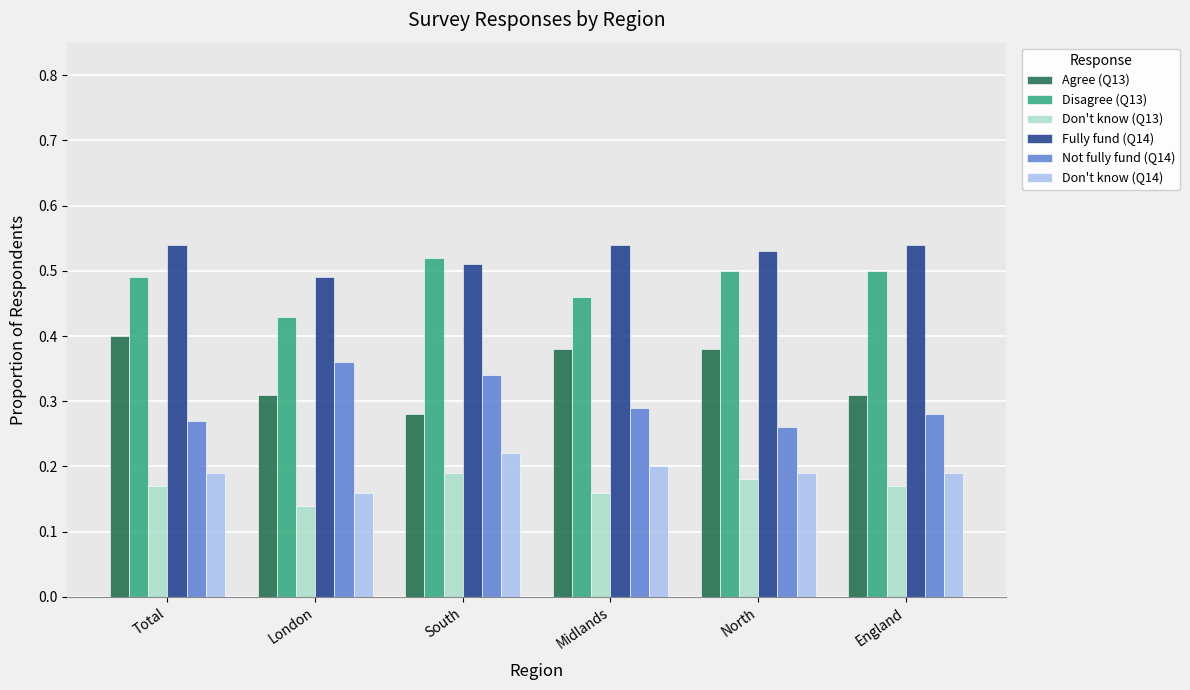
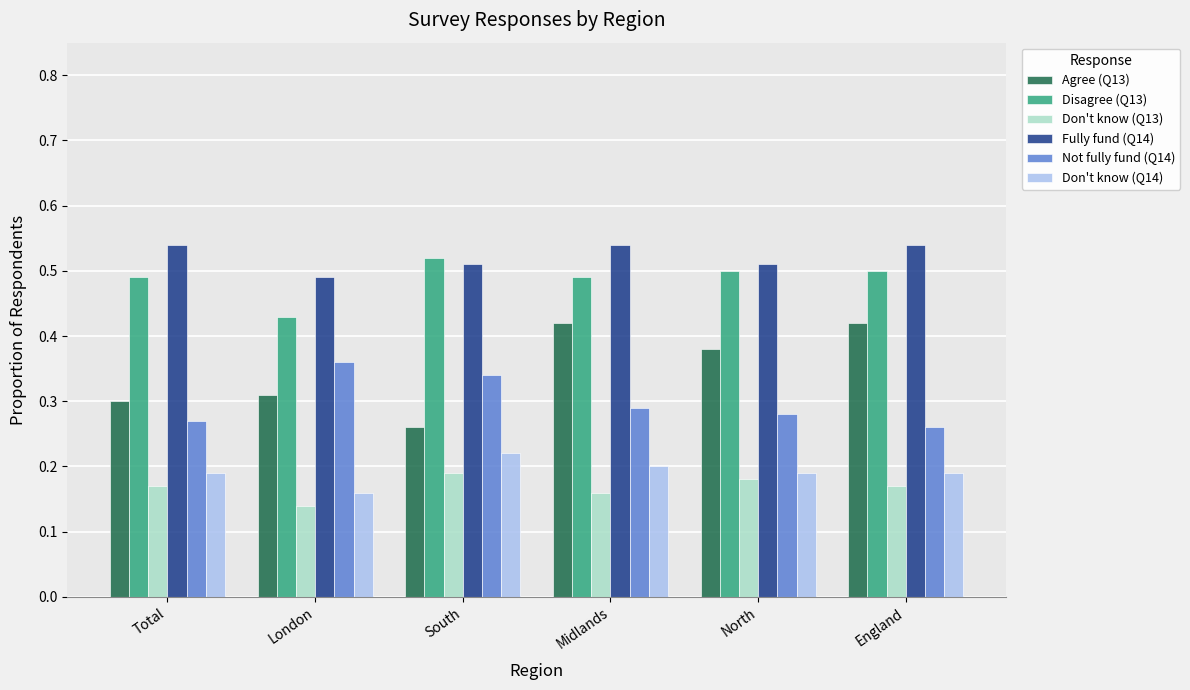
Agree (Q13), Total: 0.4 -> 0.3
Agree (Q13), South: 0.28 -> 0.26
Agree (Q13), Midlands: 0.38 -> 0.42
Disagree (Q13), Midlands: 0.46 -> 0.49
Fully fund (Q14), North: 0.53 -> 0.51
Not fully fund (Q14), North: 0.26 -> 0.28
Agree (Q13), England: 0.31 -> 0.42
Not fully fund (Q14), England: 0.28 -> 0.26
